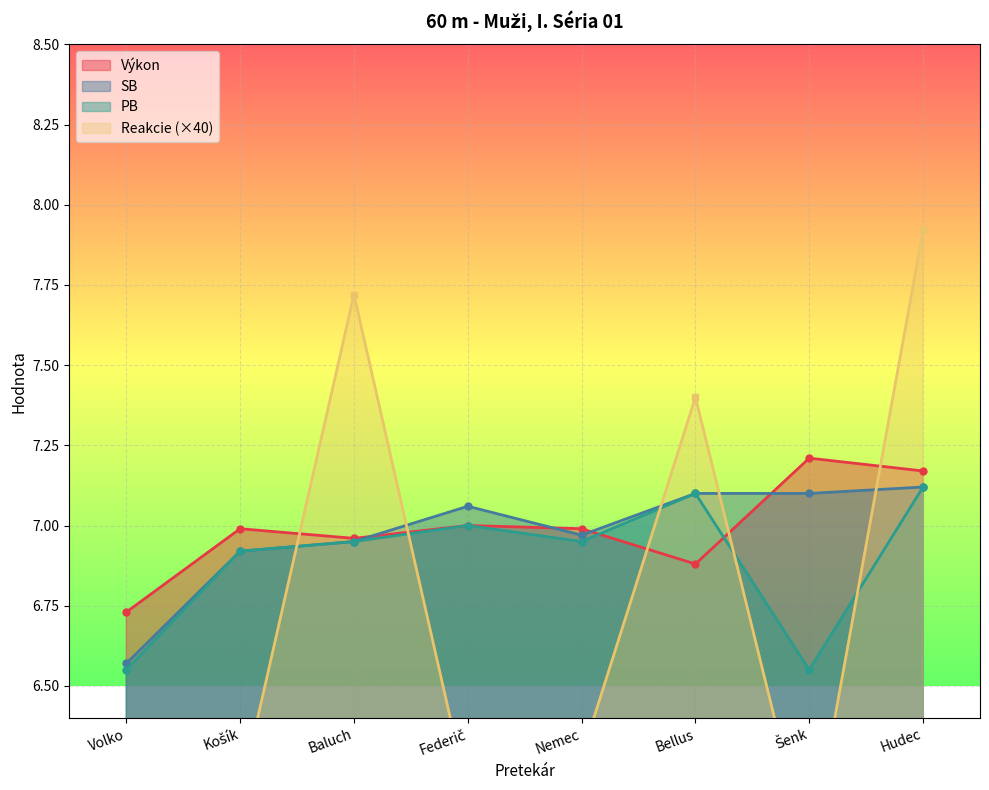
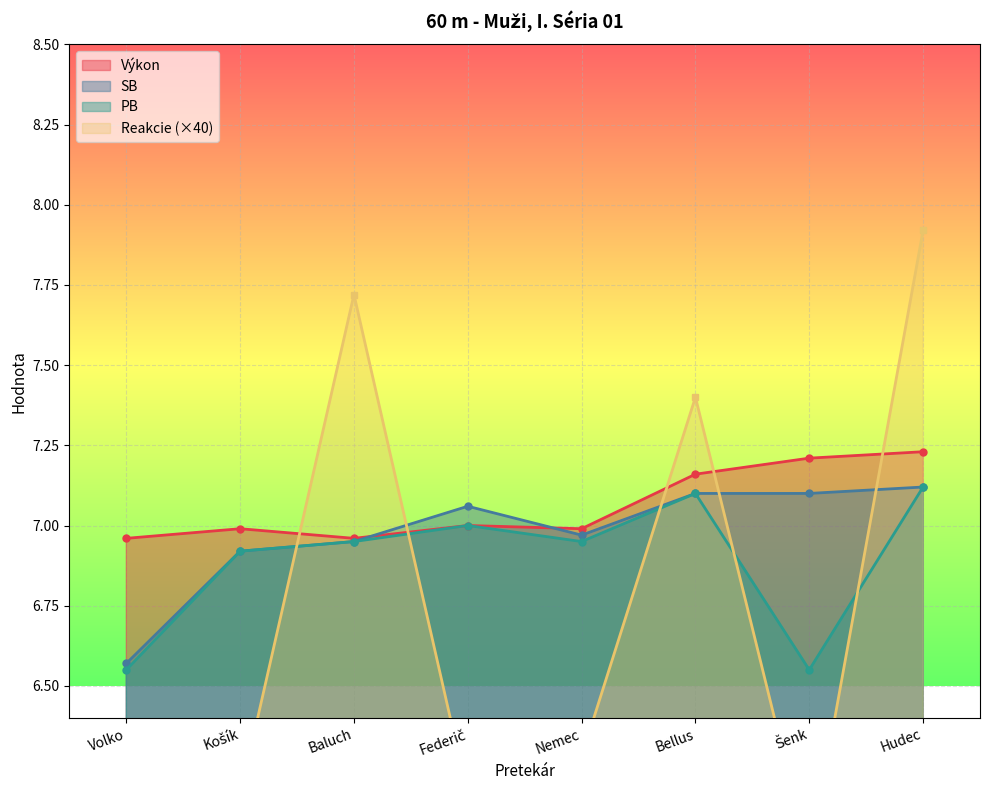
Výkon, Volko: 6.73 -> 6.96
Výkon, Bellus: 6.88 -> 7.16
Výkon, Hudec: 7.17 -> 7.23
